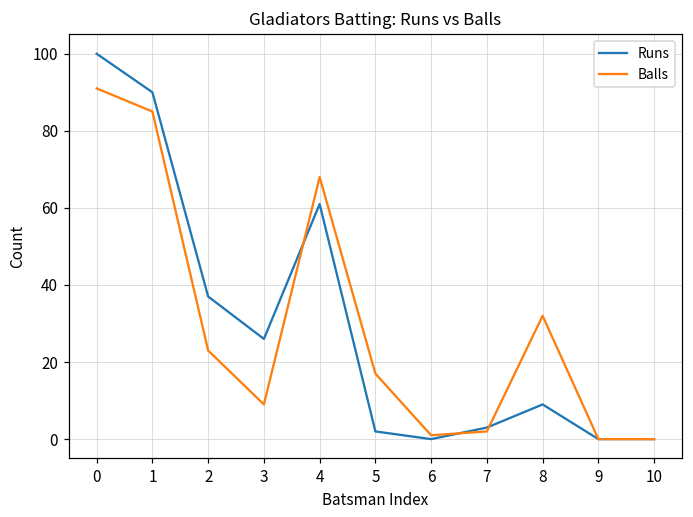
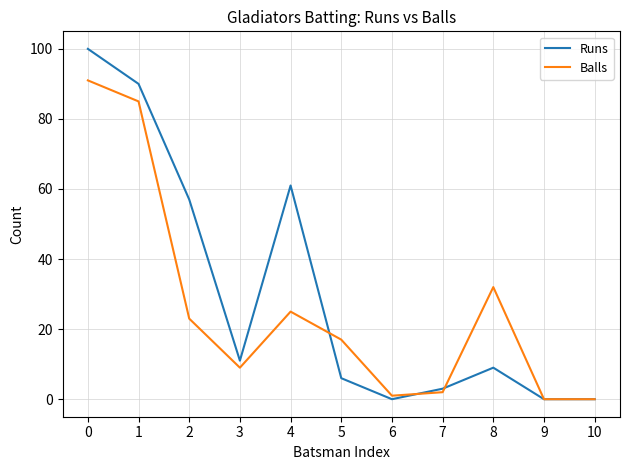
Runs, 2: 37 -> 57
Runs, 3: 26 -> 11
Balls, 4: 68 -> 25
Runs, 5: 2 -> 6
